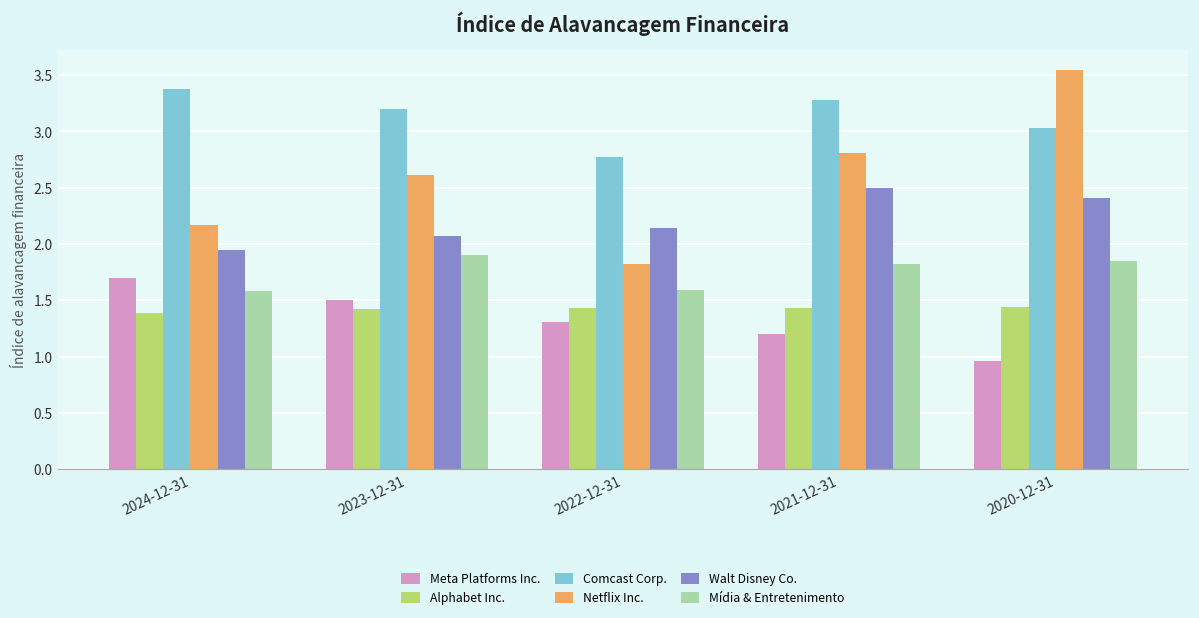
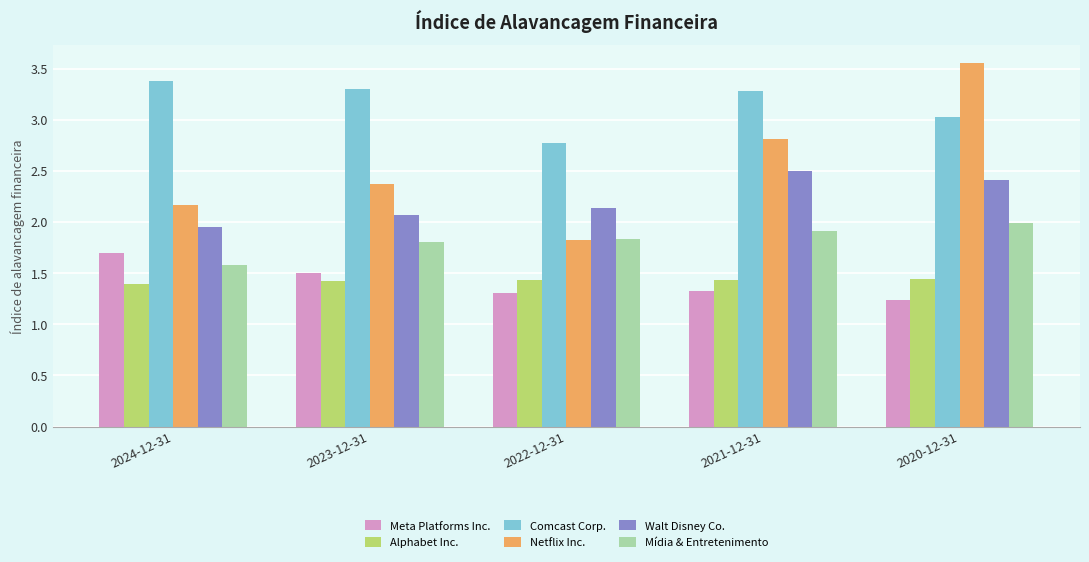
Comcast Corp., 2023-12-31: 3.2 -> 3.3
Netflix Inc., 2023-12-31: 2.61 -> 2.37
Mídia & Entretenimento, 2023-12-31: 1.9 -> 1.8
Mídia & Entretenimento, 2022-12-31: 1.59 -> 1.83
Meta Platforms Inc., 2021-12-31: 1.20 -> 1.33
Mídia & Entretenimento, 2021-12-31: 1.82 -> 1.91
Meta Platforms Inc., 2020-12-31: 0.96 -> 1.24
Mídia & Entretenimento, 2020-12-31: 1.85 -> 1.99
